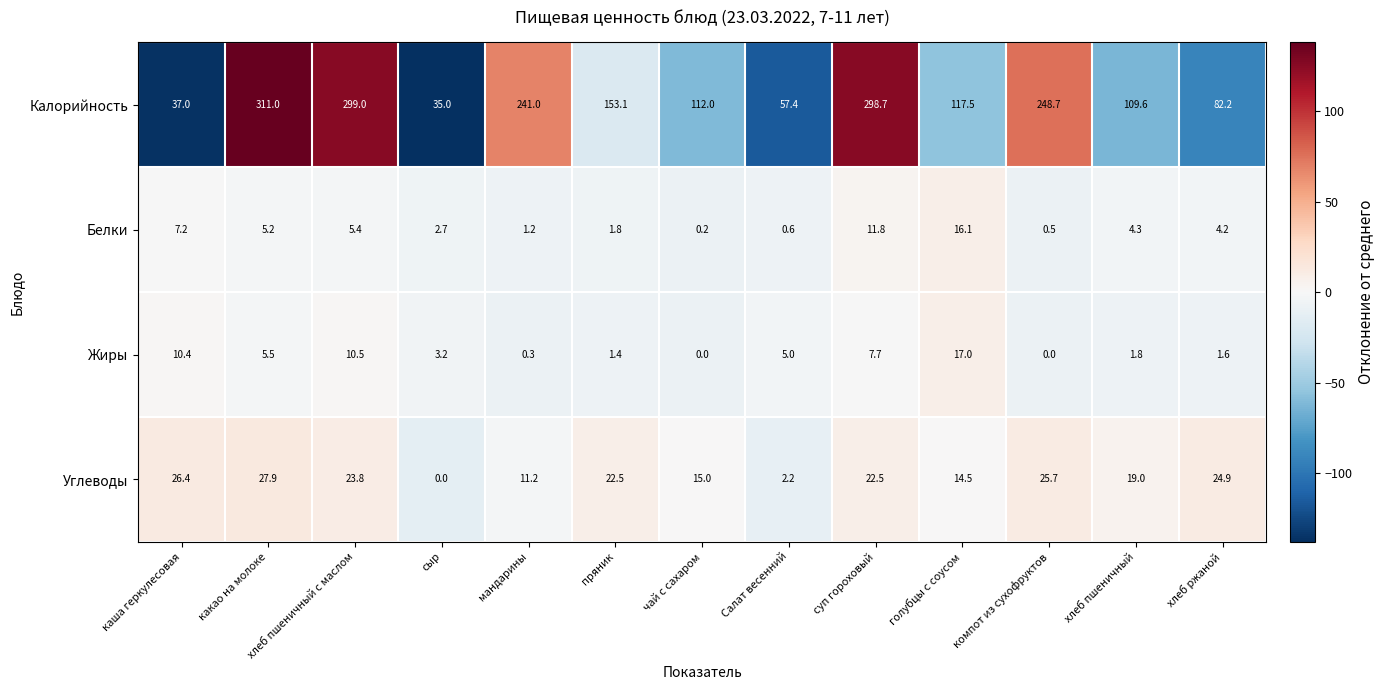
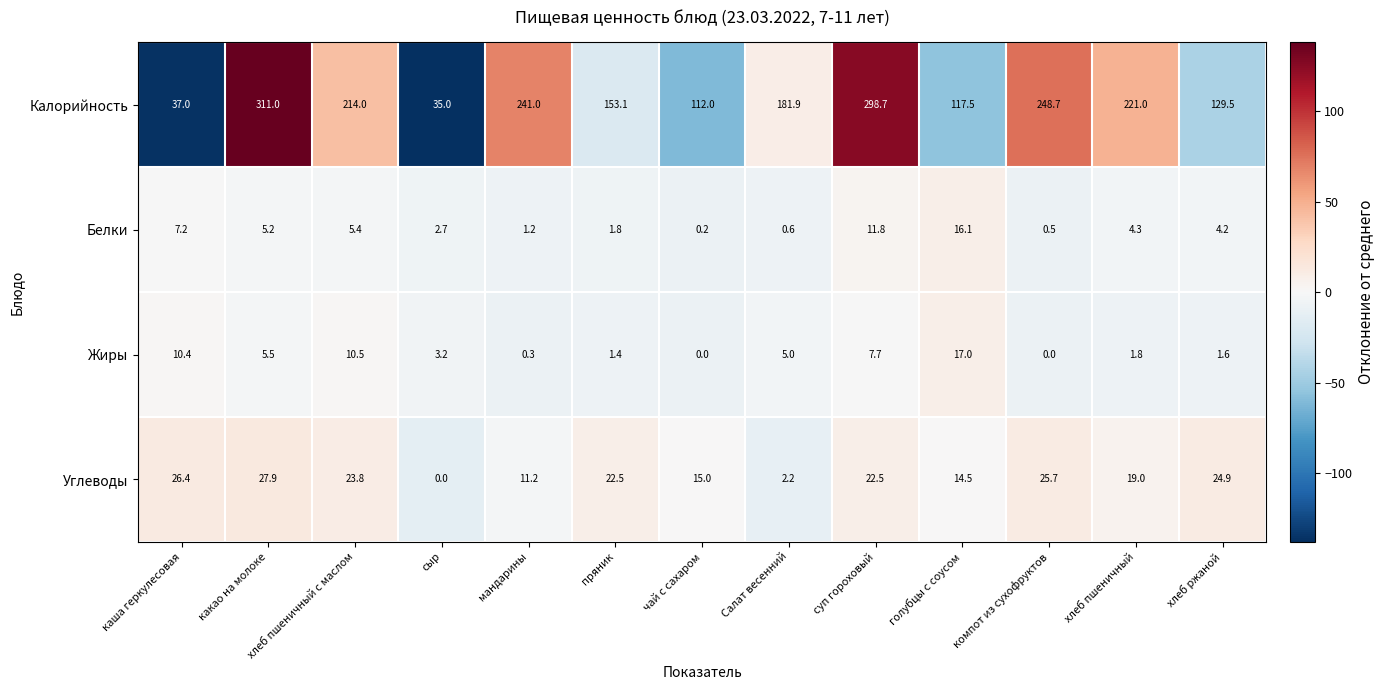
Калорийность, хлеб пшеничный с маслом: 299.0 -> 214.0
Калорийность, Салат весенний: 57.4 -> 181.9
Калорийность, хлеб пшеничный: 109.6 -> 221.0
Калорийность, хлеб ржаной: 82.2 -> 129.5
